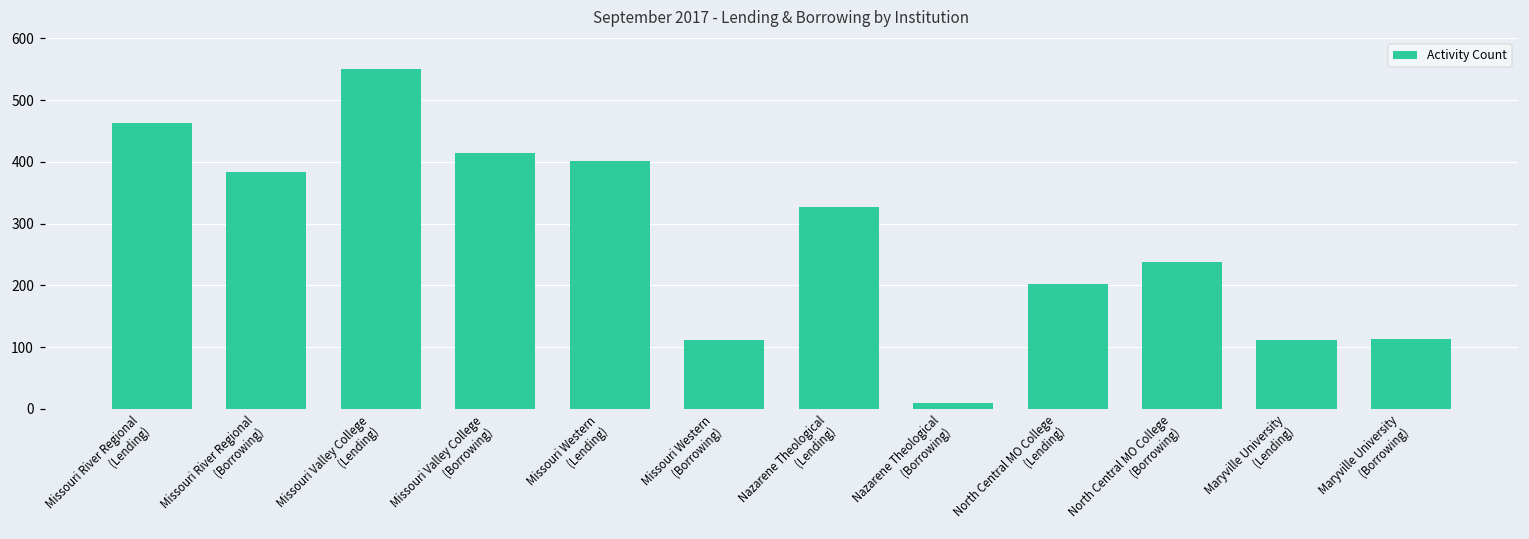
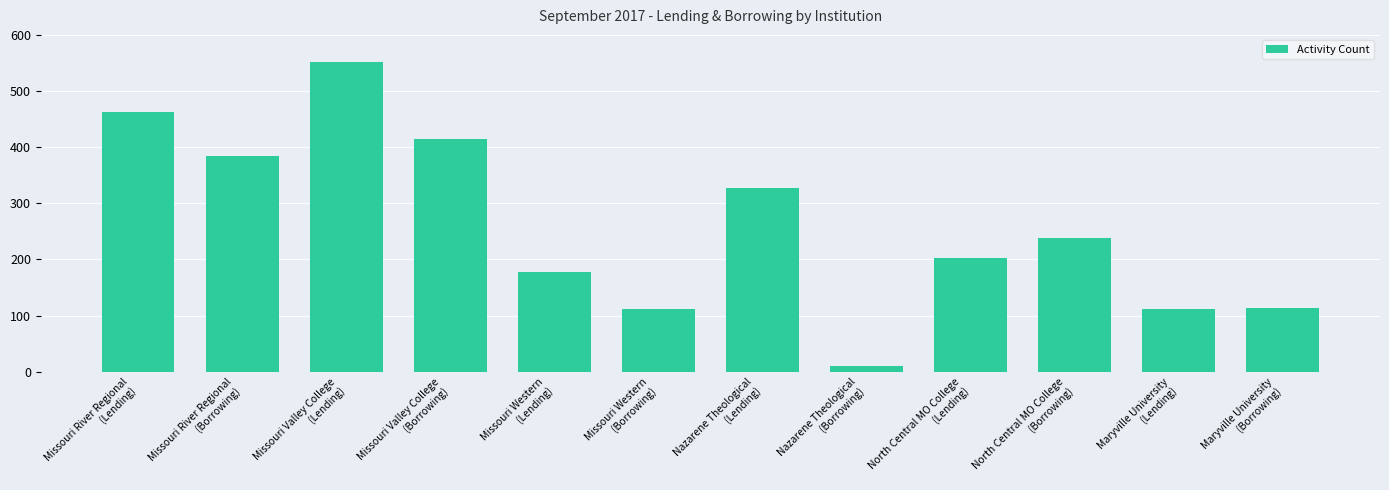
Missouri Western (Lending): 400 -> 180
